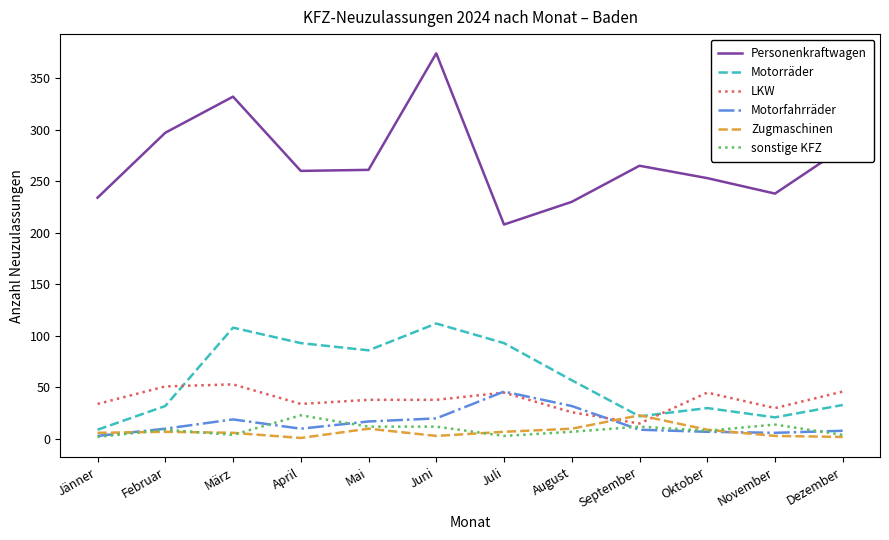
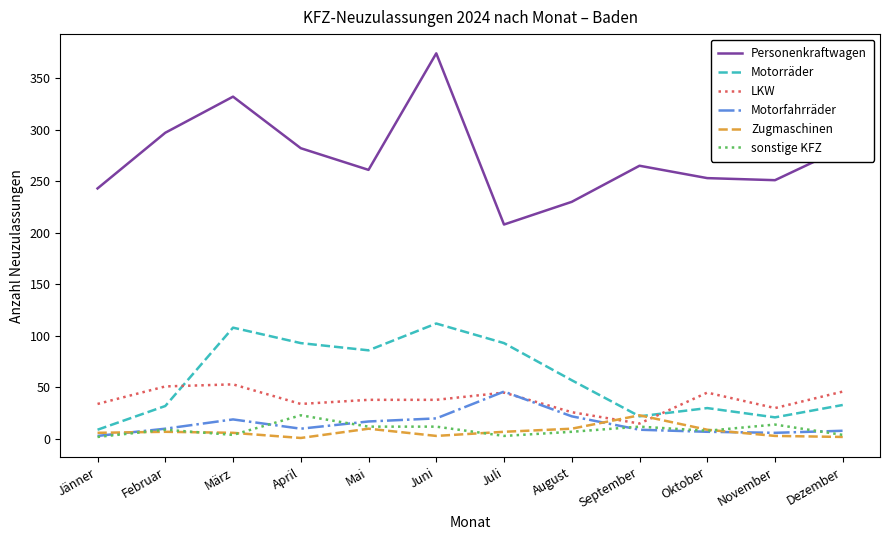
Personenkraftwagen, Jänner: 234 -> 243
Personenkraftwagen, April: 260 -> 282
Motorfahrräder, August: 32 -> 22
Personenkraftwagen, November: 238 -> 251
